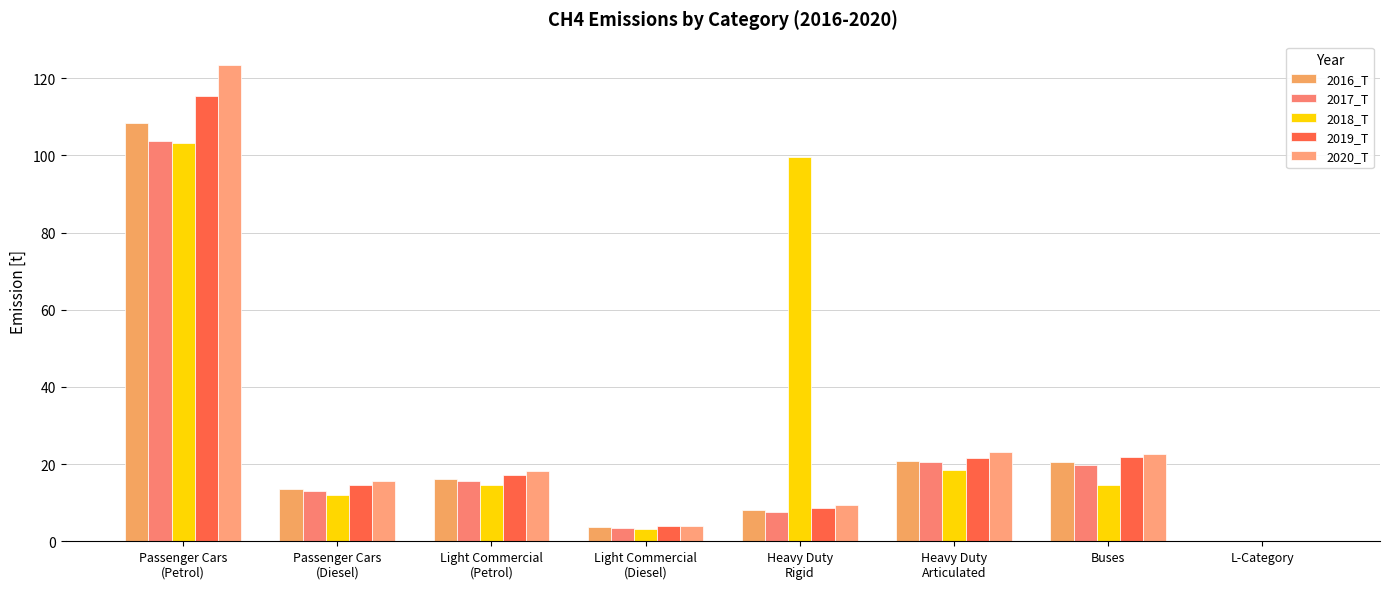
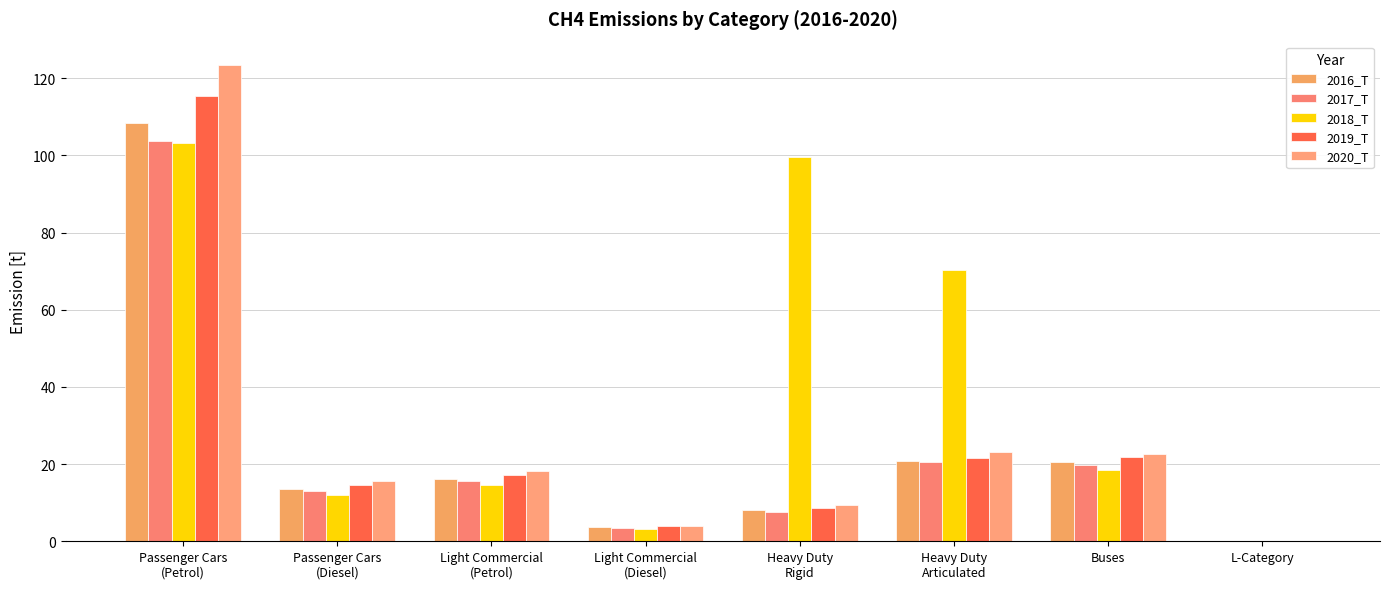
2018_T, Heavy Duty Articulated: 19 -> 70
2018_T, Buses: 14 -> 19
